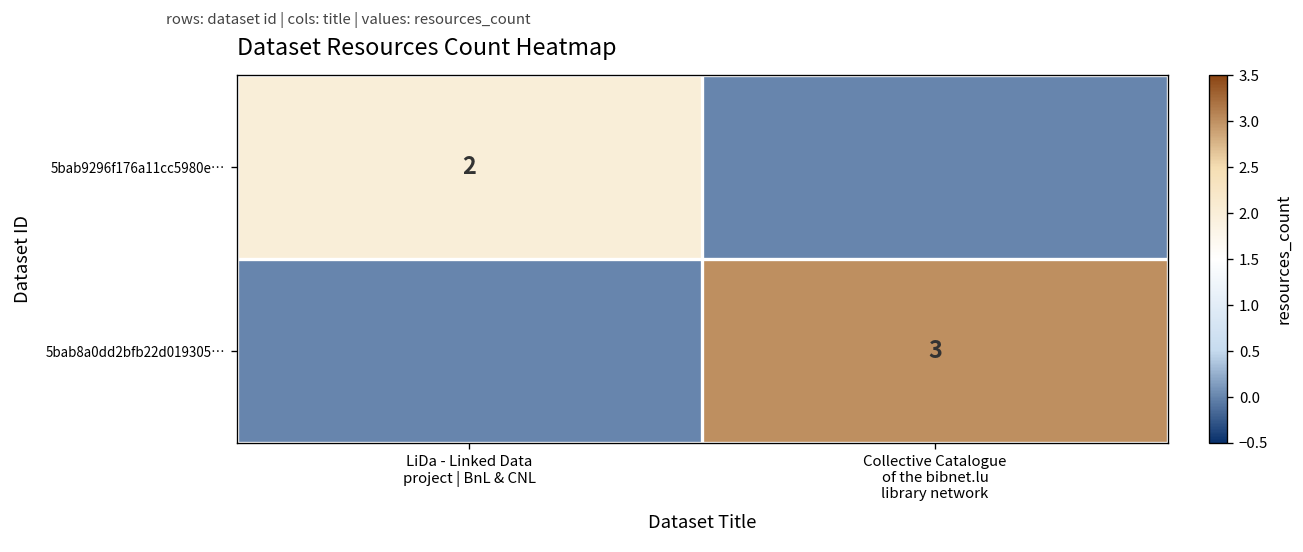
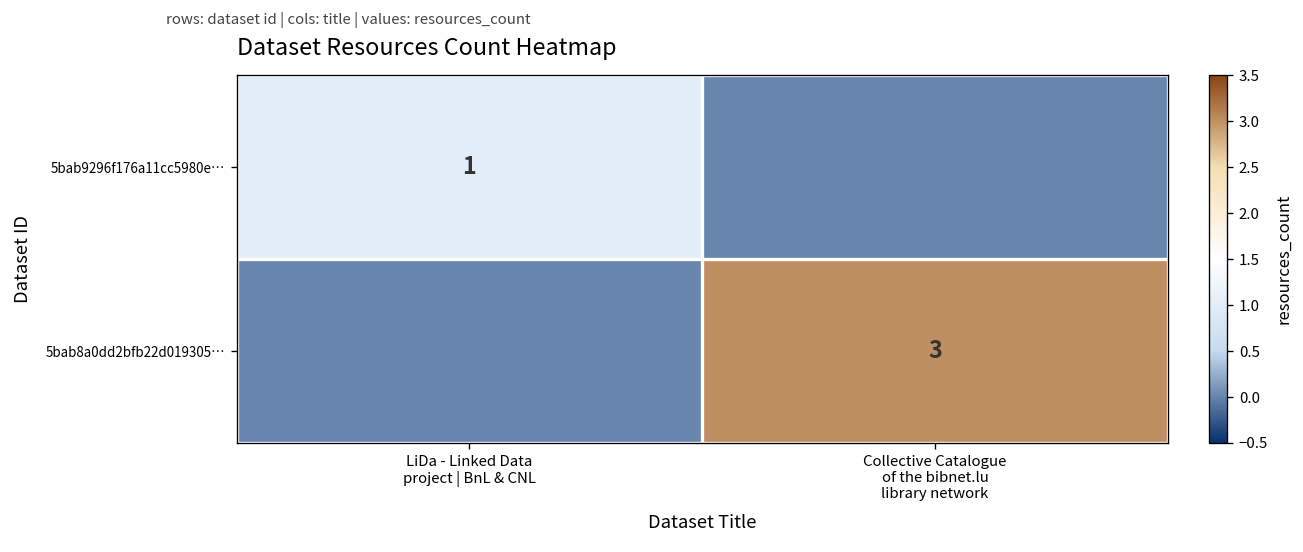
5bab9296f176a11cc5980e…, LiDa - Linked Data project | BnL & CNL: 2 -> 1
